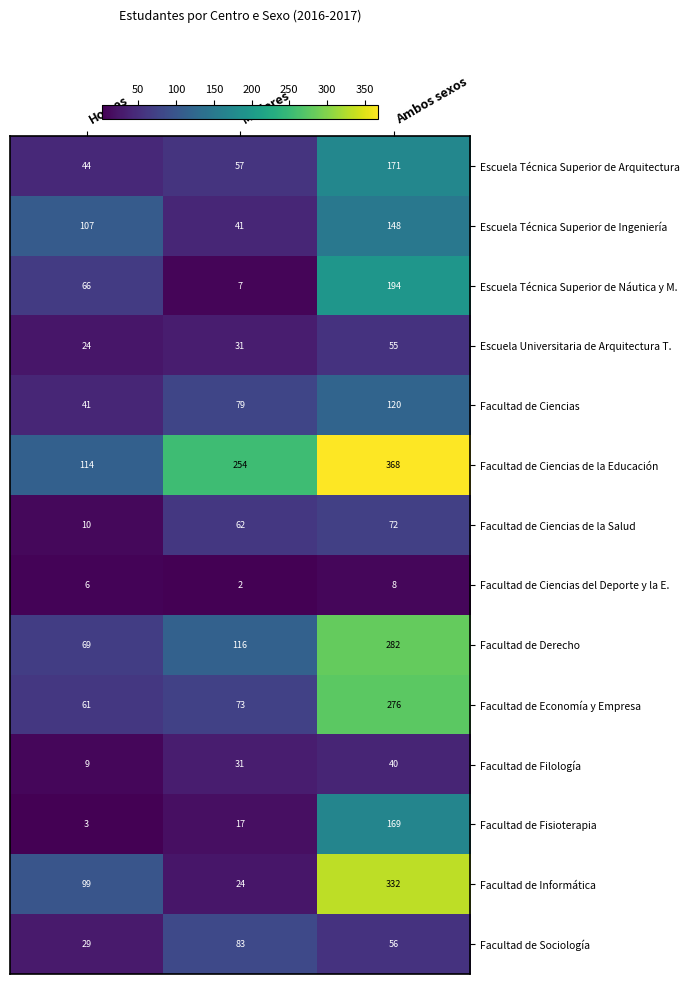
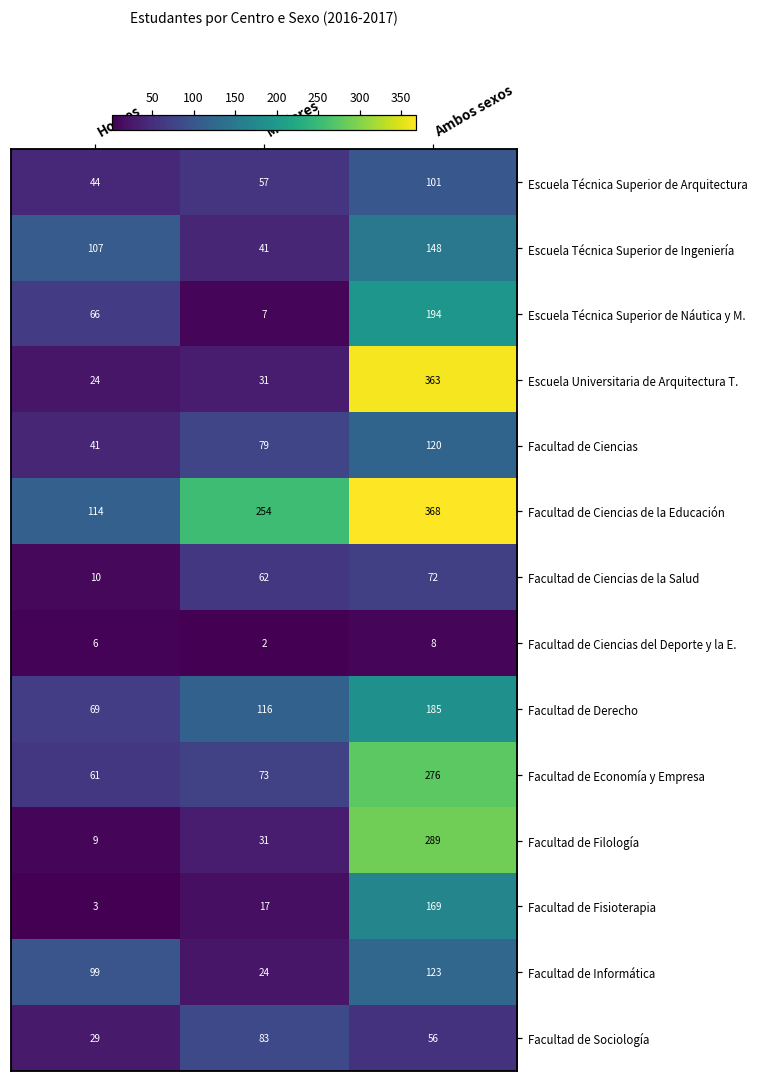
Escuela Técnica Superior de Arquitectura, Ambos sexos: 171 -> 101
Escuela Universitaria de Arquitectura T., Ambos sexos: 55 -> 363
Facultad de Derecho, Ambos sexos: 282 -> 185
Facultad de Filología, Ambos sexos: 40 -> 289
Facultad de Informática, Ambos sexos: 332 -> 123
